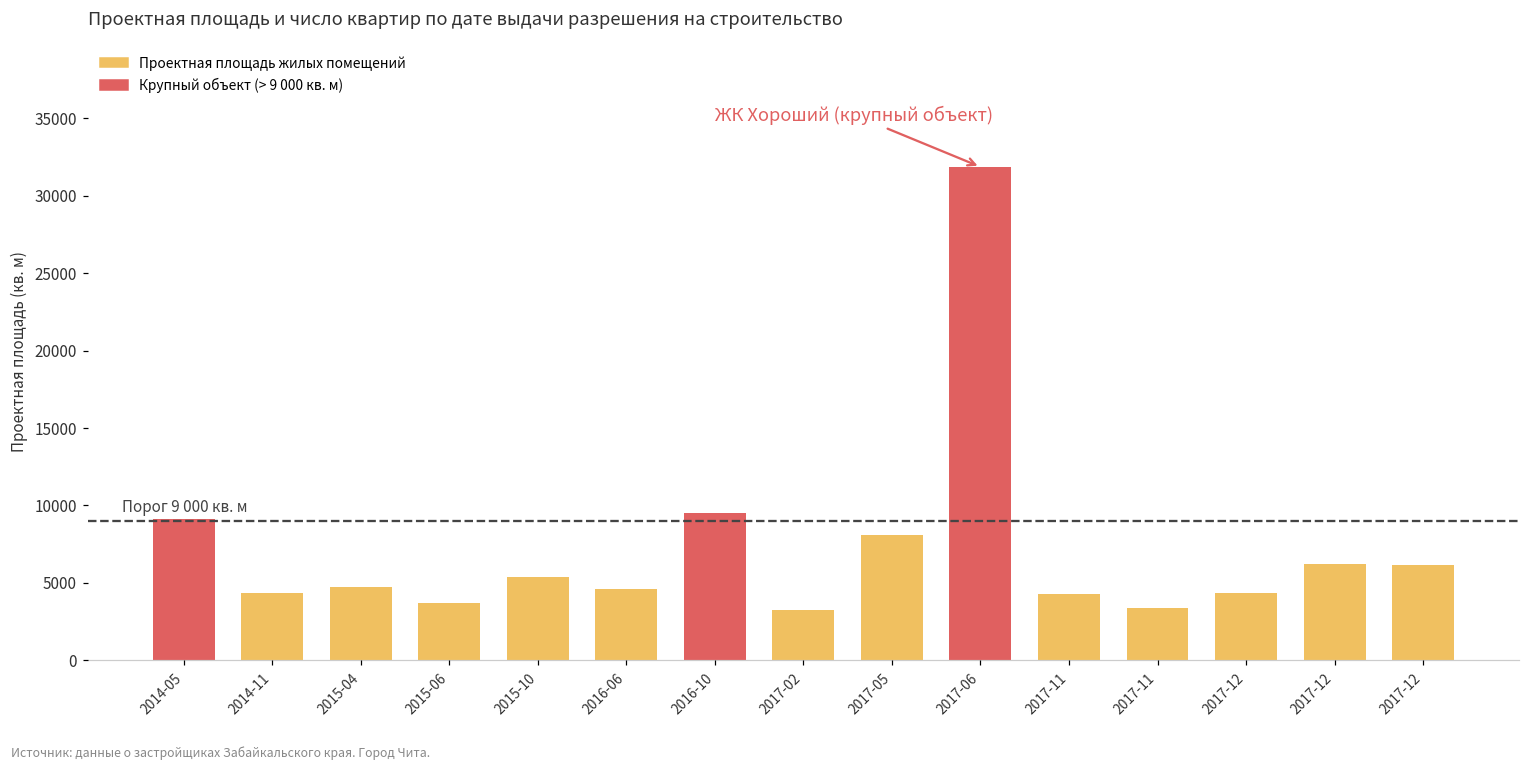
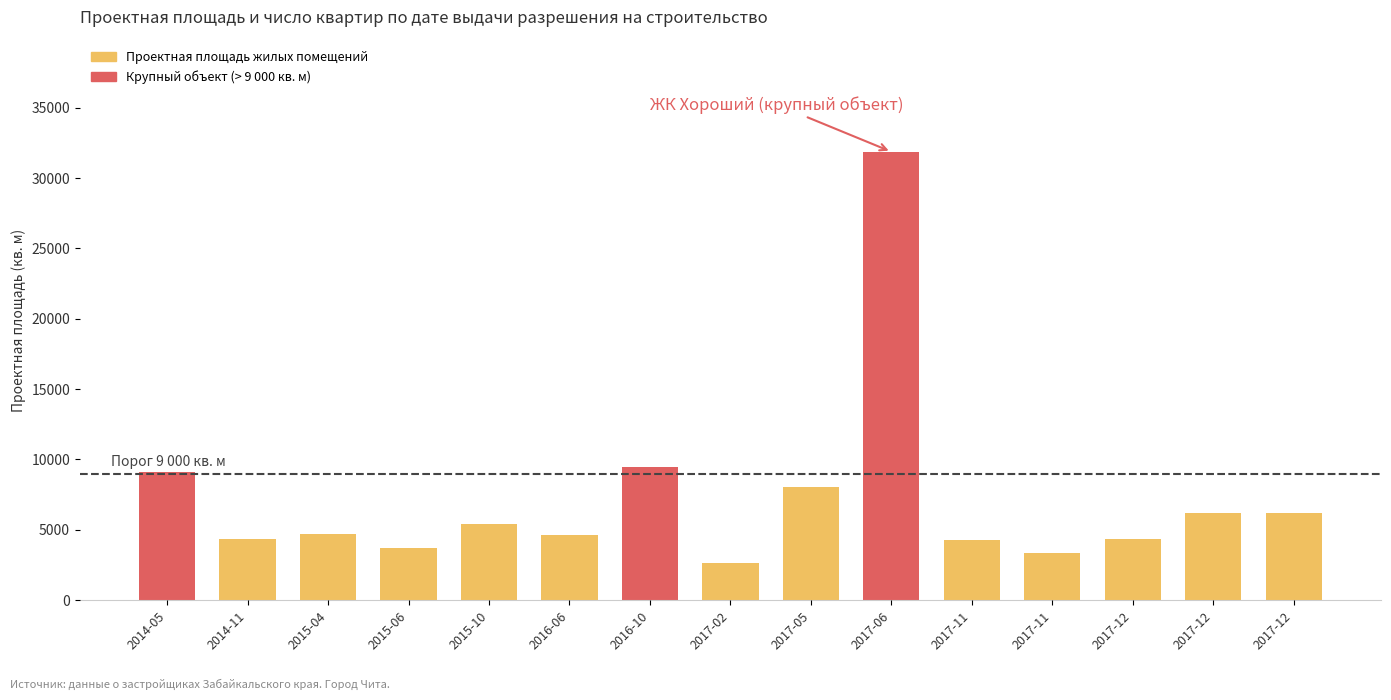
Проектная площадь жилых помещений, 2017-02: 3300 -> 2600
